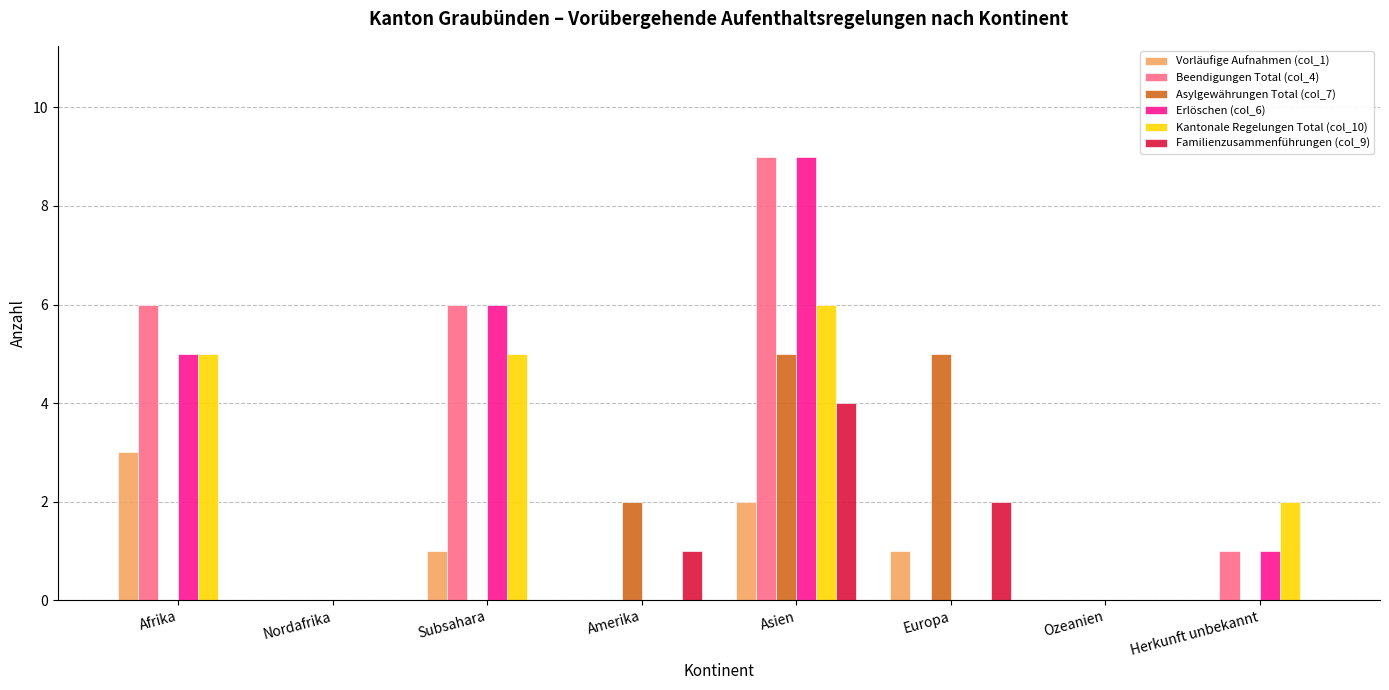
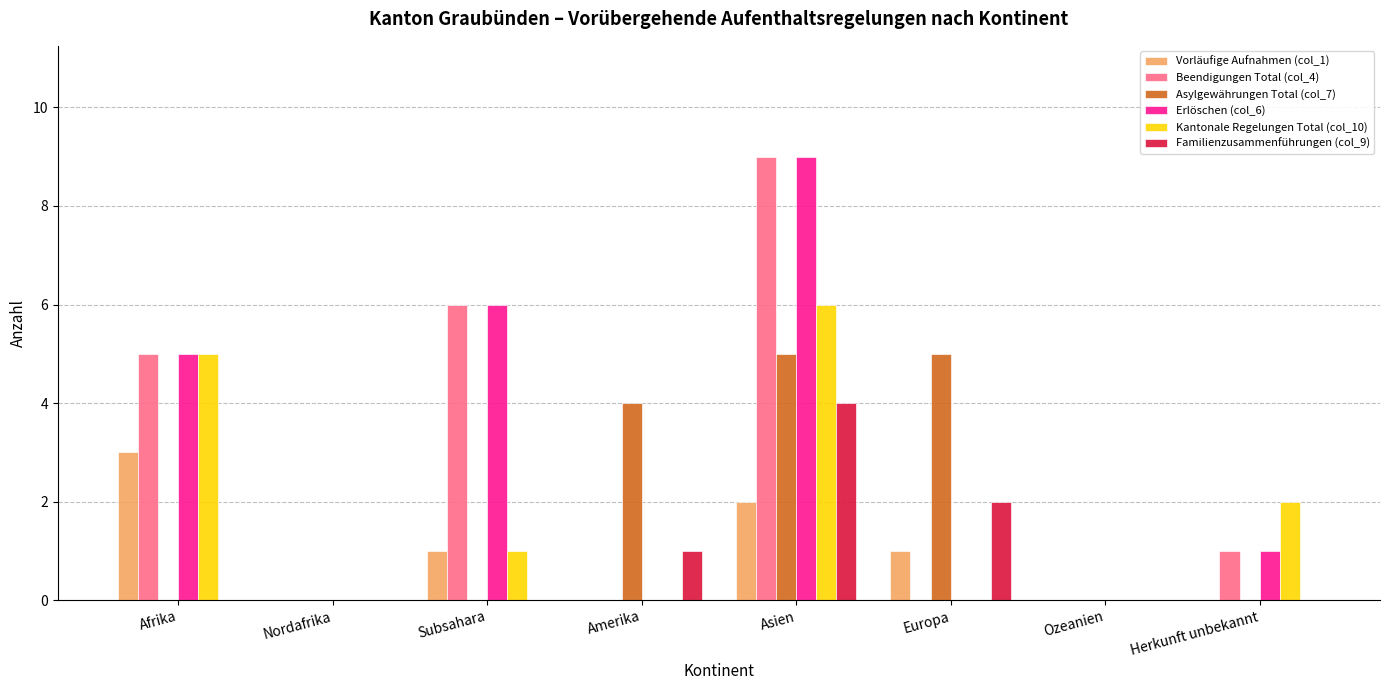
Beendigungen Total (col_4), Afrika: 6 -> 5
Kantonale Regelungen Total (col_10), Subsahara: 5 -> 1
Asylgewährungen Total (col_7), Amerika: 2 -> 4
